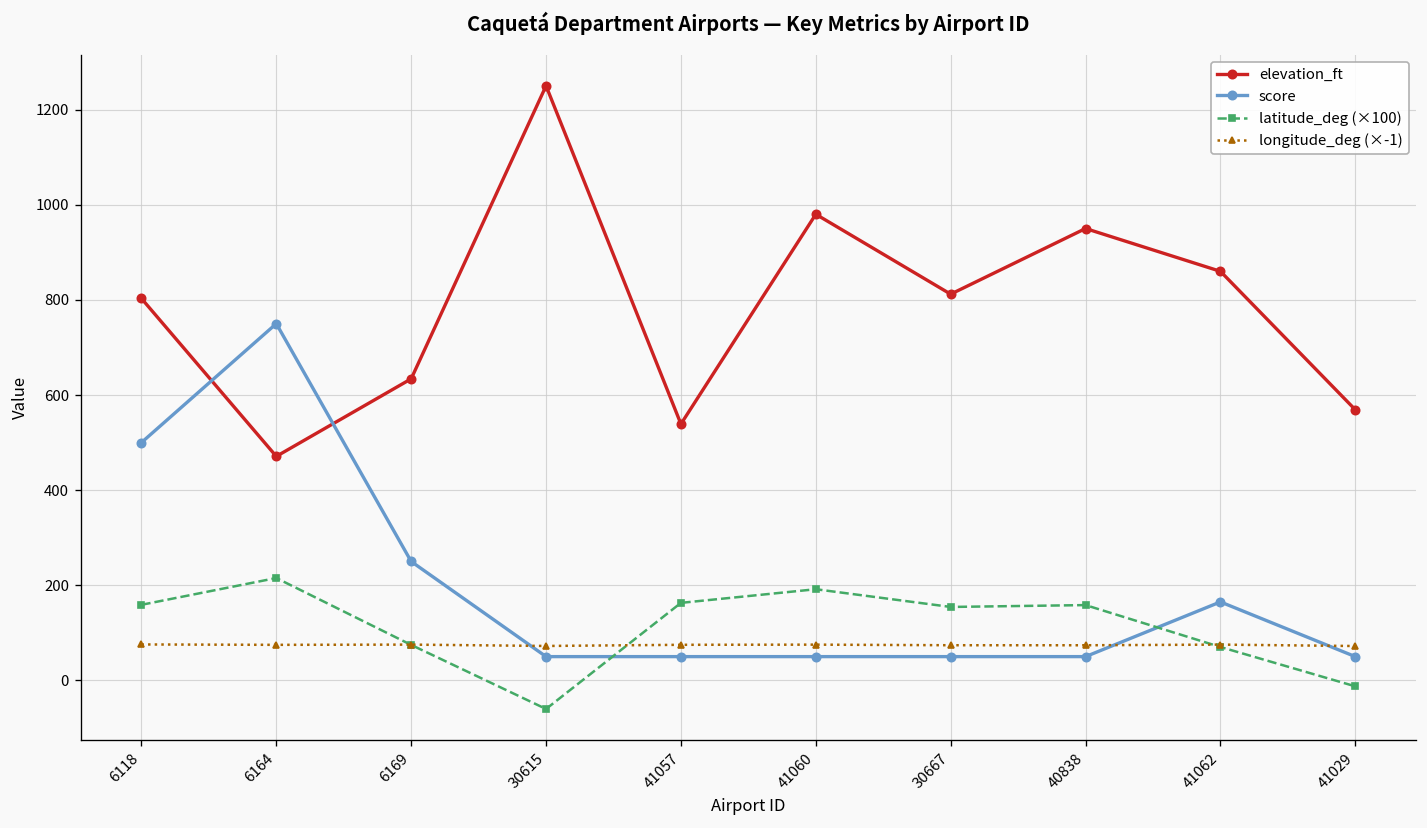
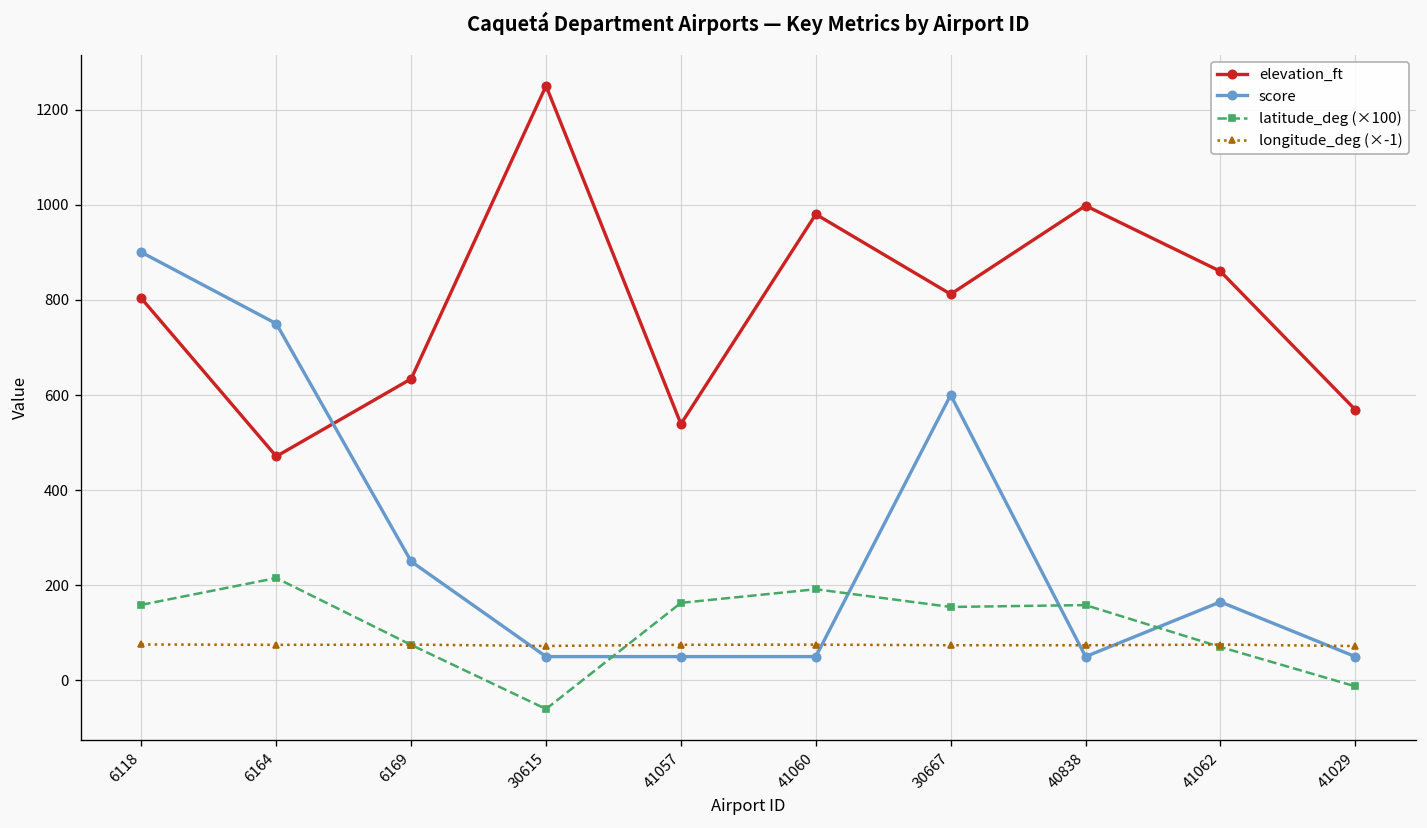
score, 6118: 500 -> 900
score, 30667: 50 -> 600
elevation_ft, 40838: 950 -> 1000
